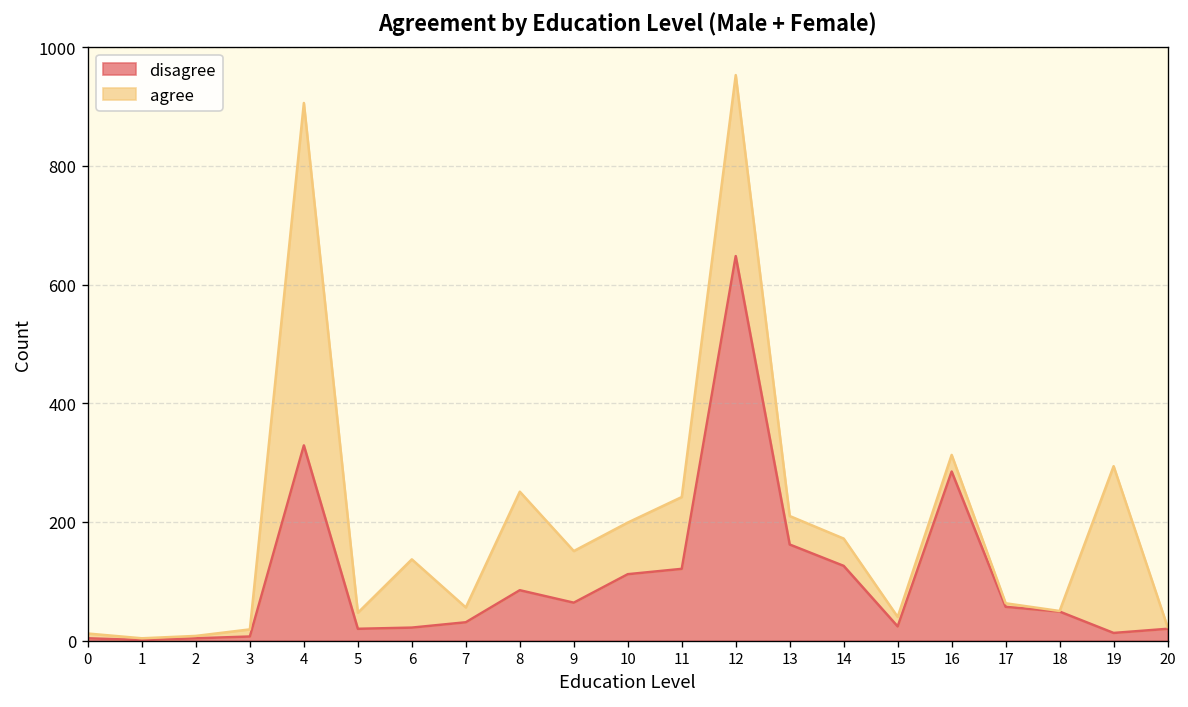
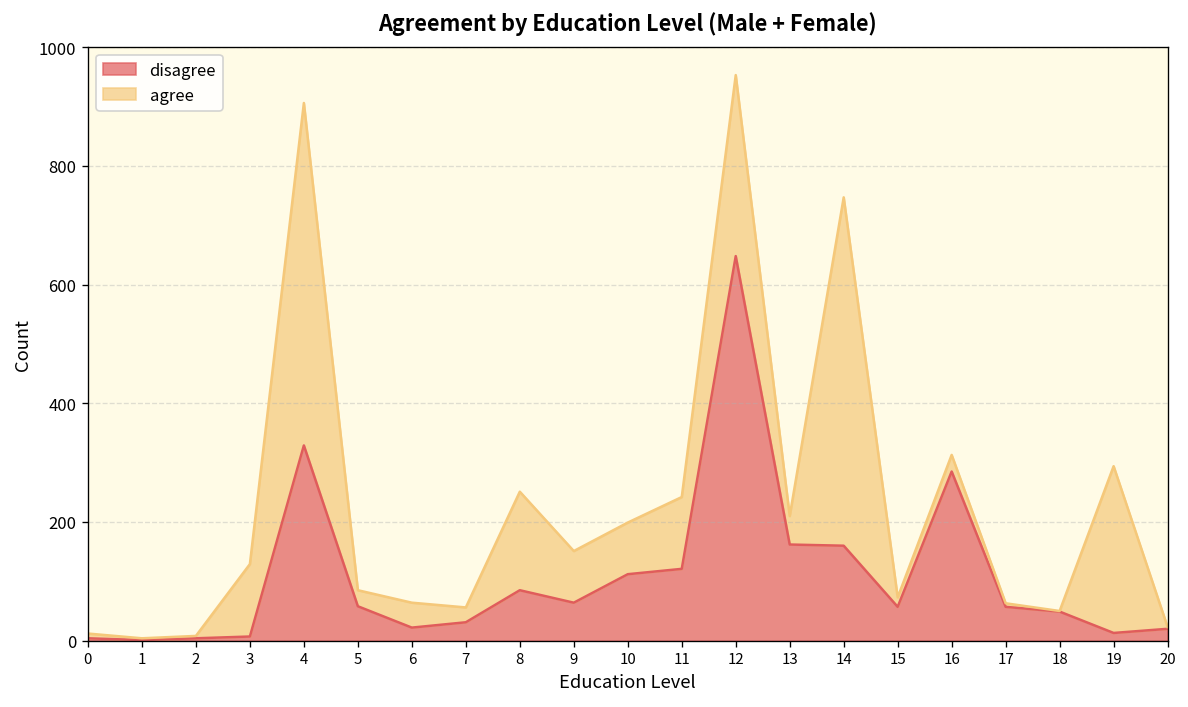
agree, 3: 10 -> 120
disagree, 5: 20 -> 60
agree, 6: 120 -> 40
disagree, 14: 130 -> 160
agree, 14: 50 -> 590
disagree, 15: 20 -> 60
